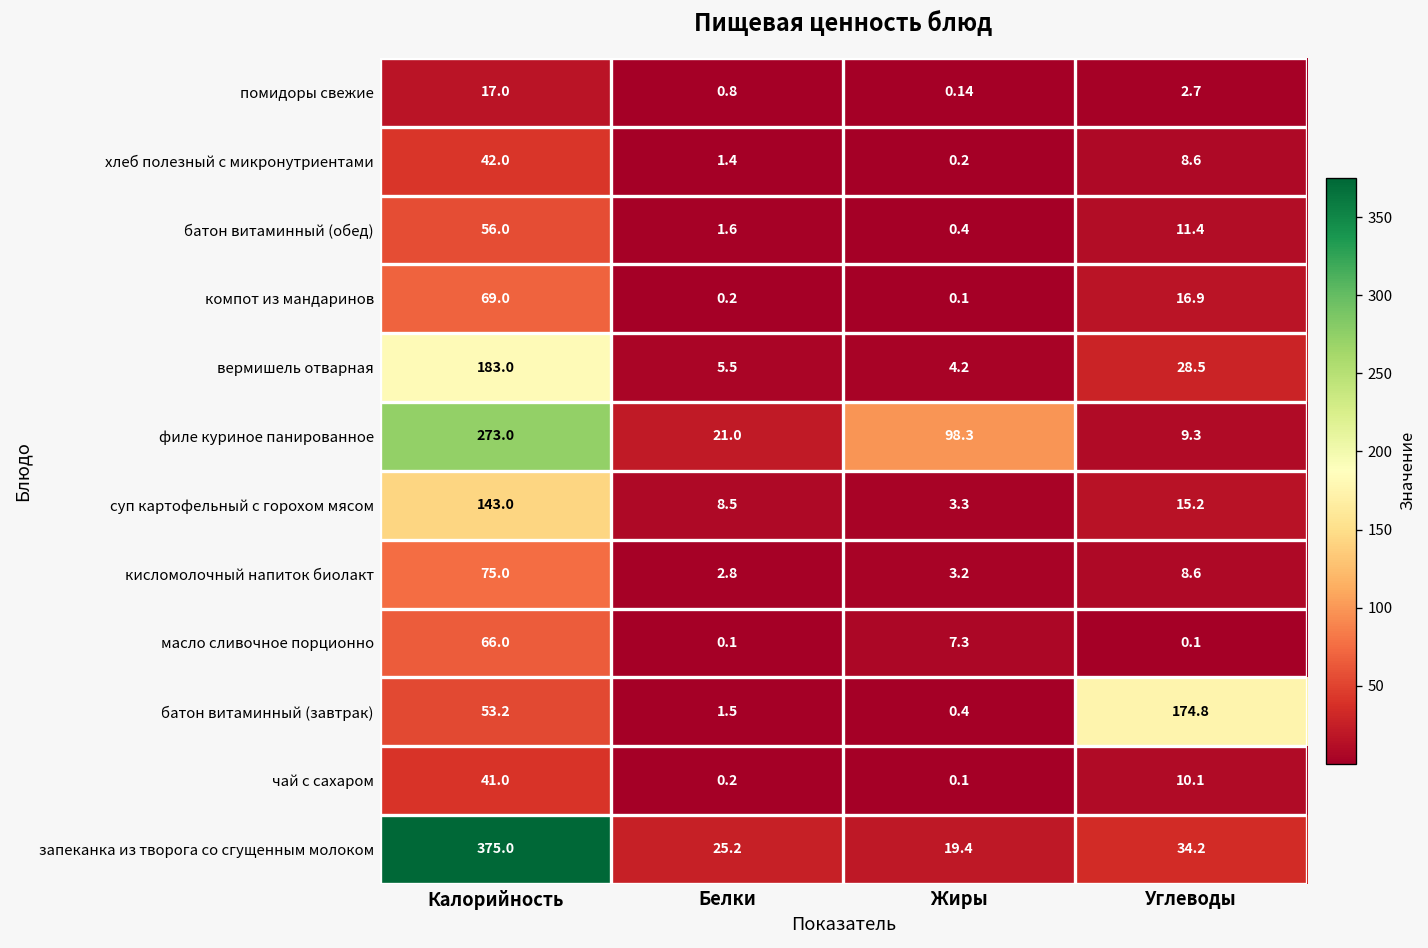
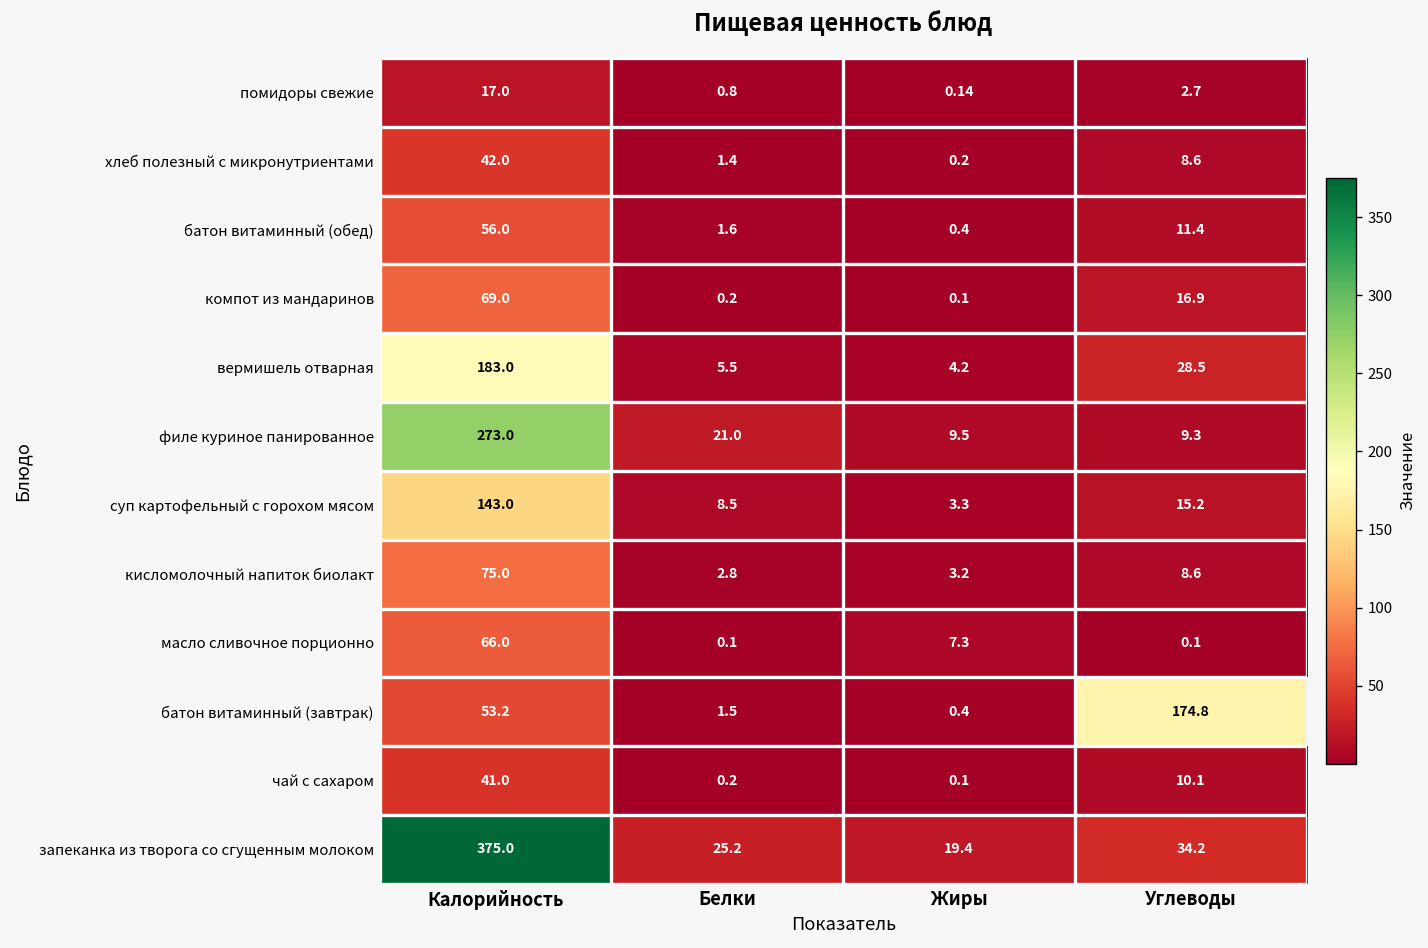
филе куриное панированное, Жиры: 98.3 -> 9.5
